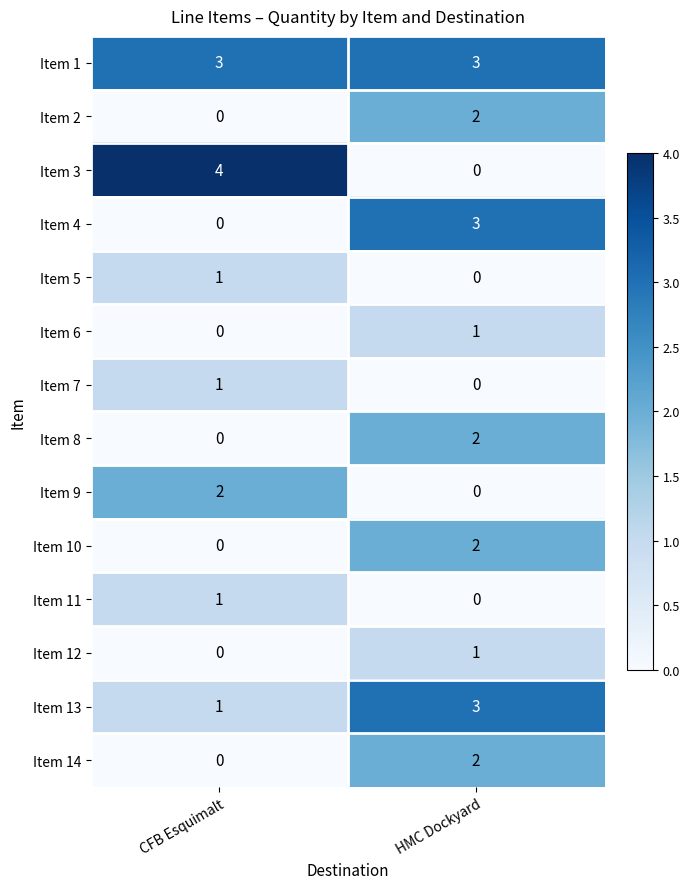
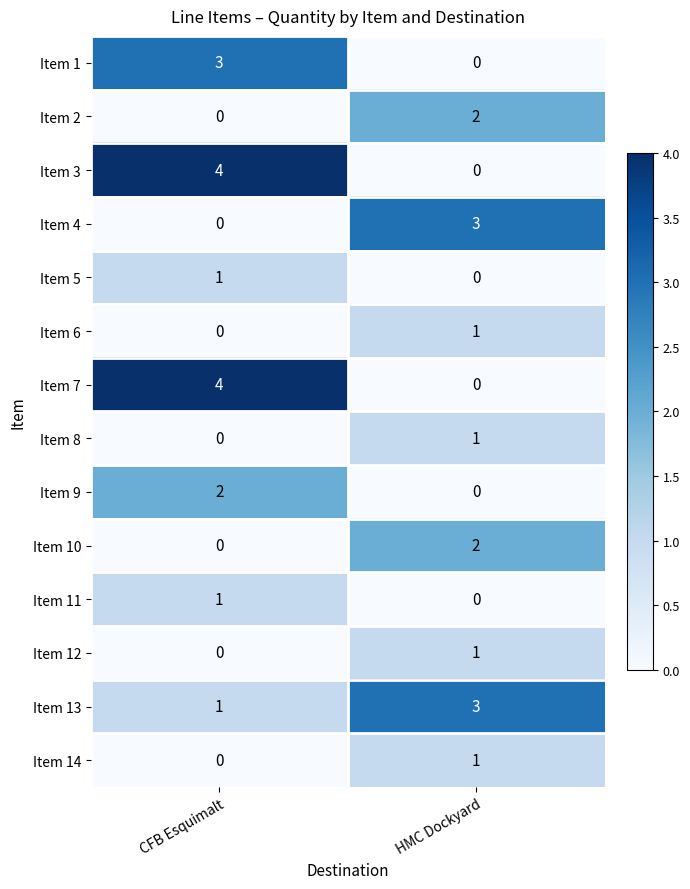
Item 1, HMC Dockyard: 3 -> 0
Item 7, CFB Esquimalt: 1 -> 4
Item 8, HMC Dockyard: 2 -> 1
Item 14, HMC Dockyard: 2 -> 1
